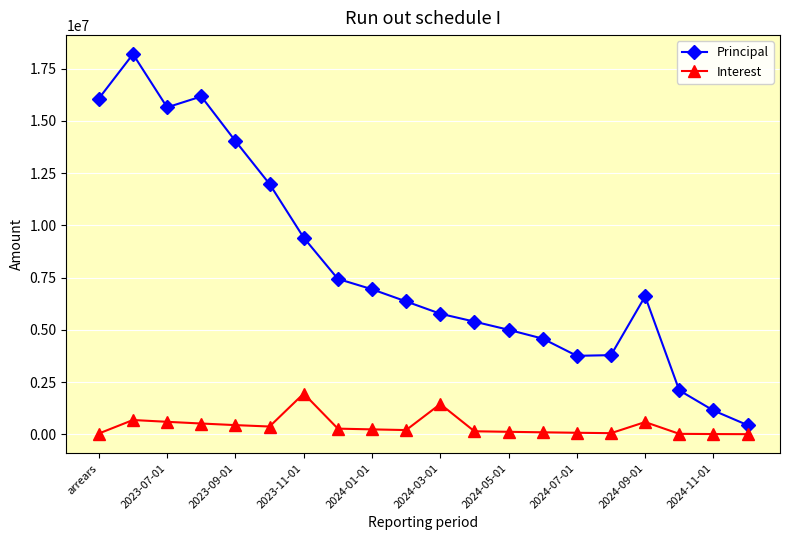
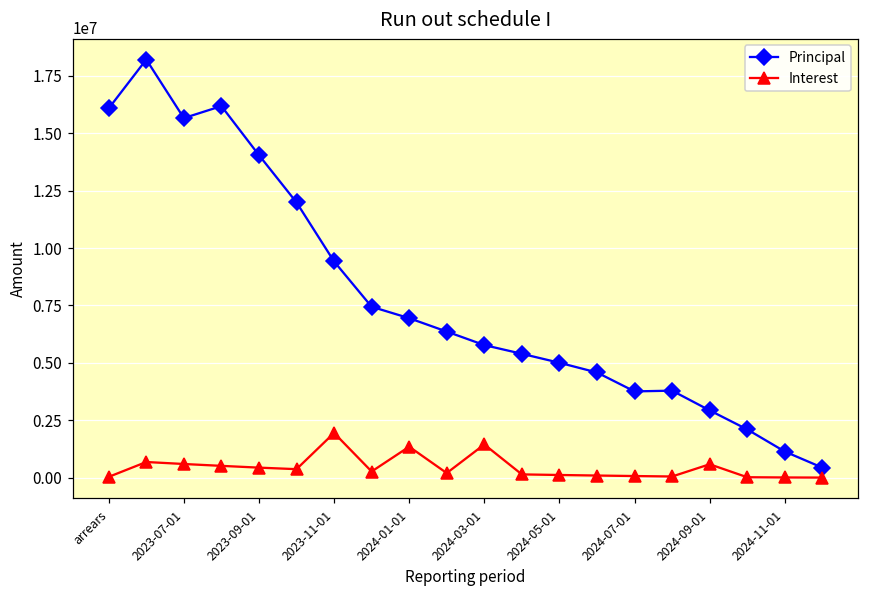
Interest, 2024-01-01: 200000 -> 1400000
Principal, 2024-09-01: 6600000 -> 2900000
